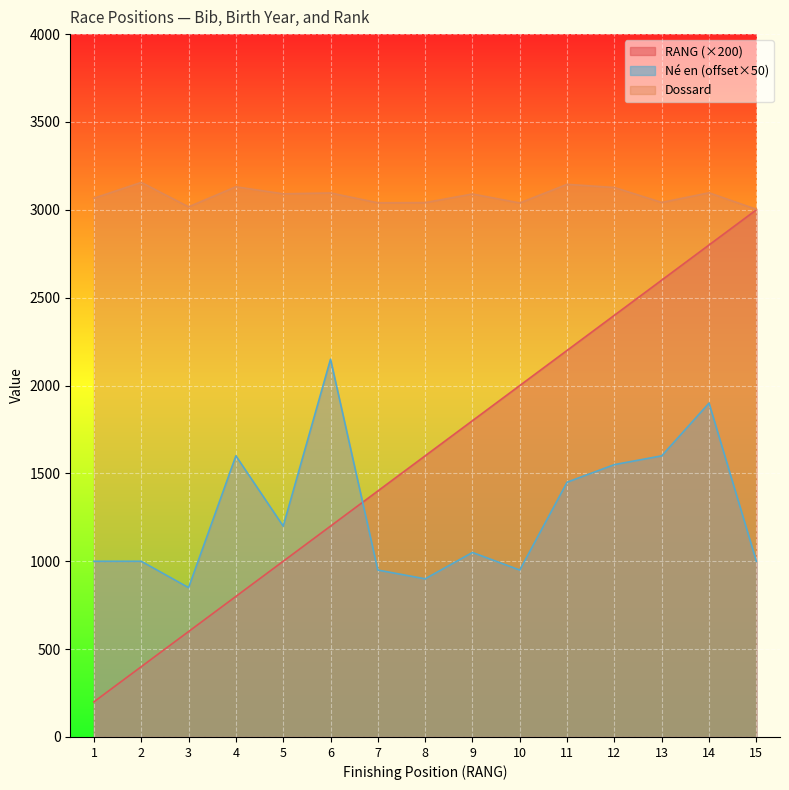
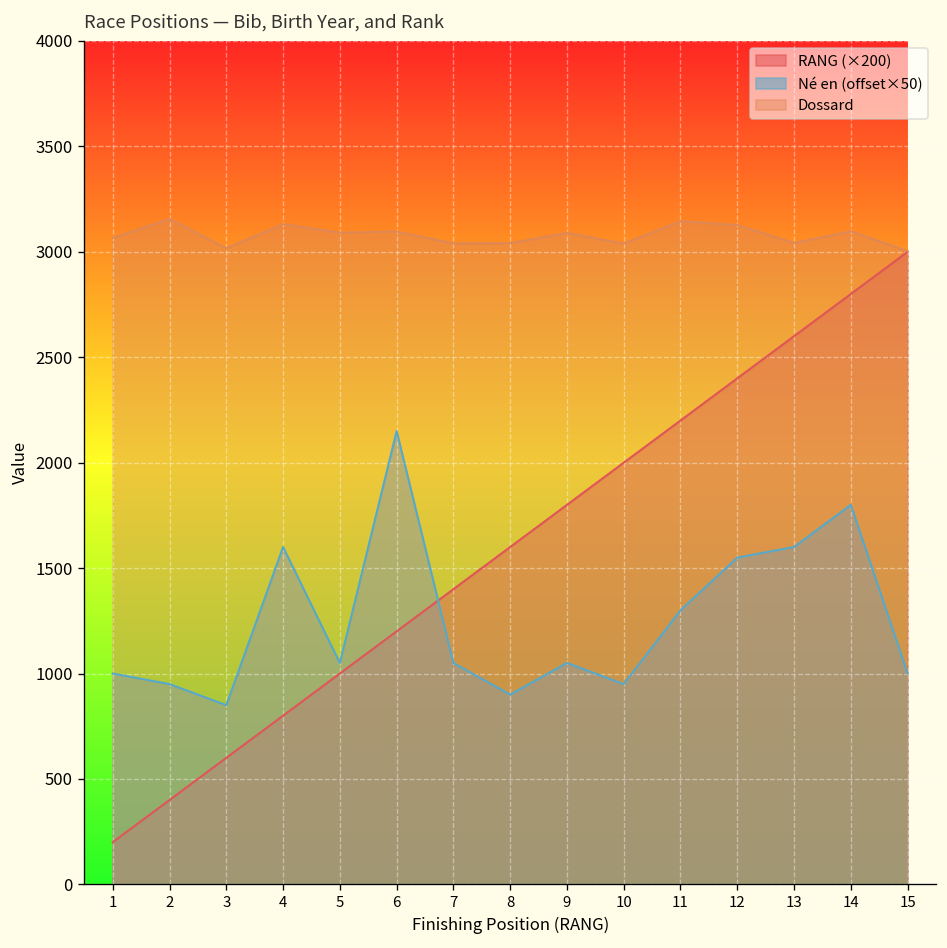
Né en (offset×50), 2: 1000 -> 950
Né en (offset×50), 5: 1200 -> 1050
Né en (offset×50), 7: 950 -> 1050
Né en (offset×50), 11: 1450 -> 1300
Né en (offset×50), 14: 1900 -> 1800
